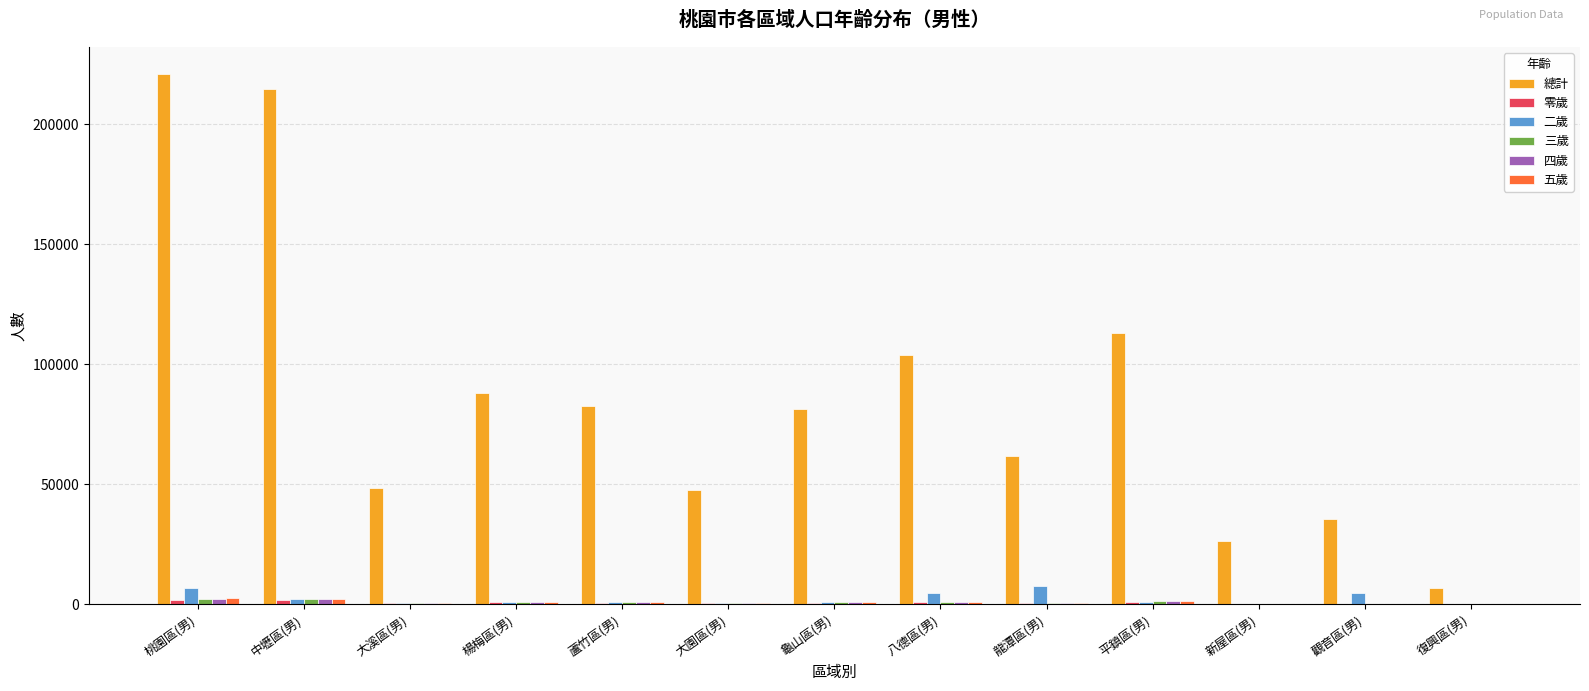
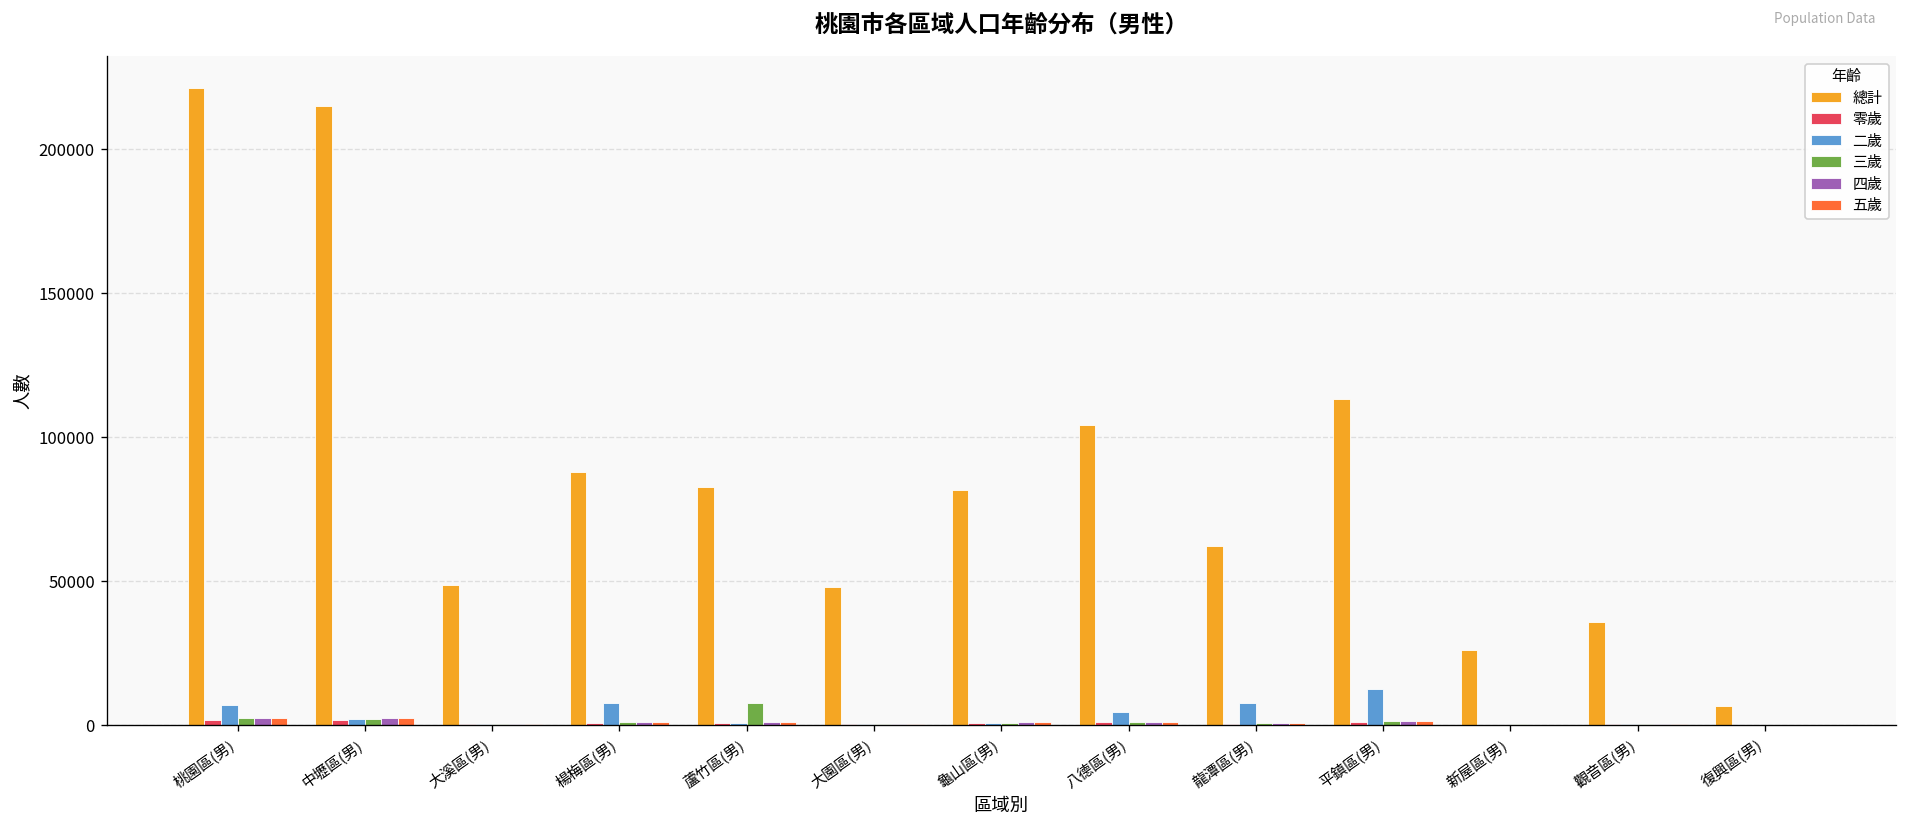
二歲, 楊梅區(男): 1000 -> 8000
三歲, 蘆竹區(男): 1000 -> 8000
二歲, 平鎮區(男): 1000 -> 12000
二歲, 觀音區(男): 5000 -> 0
